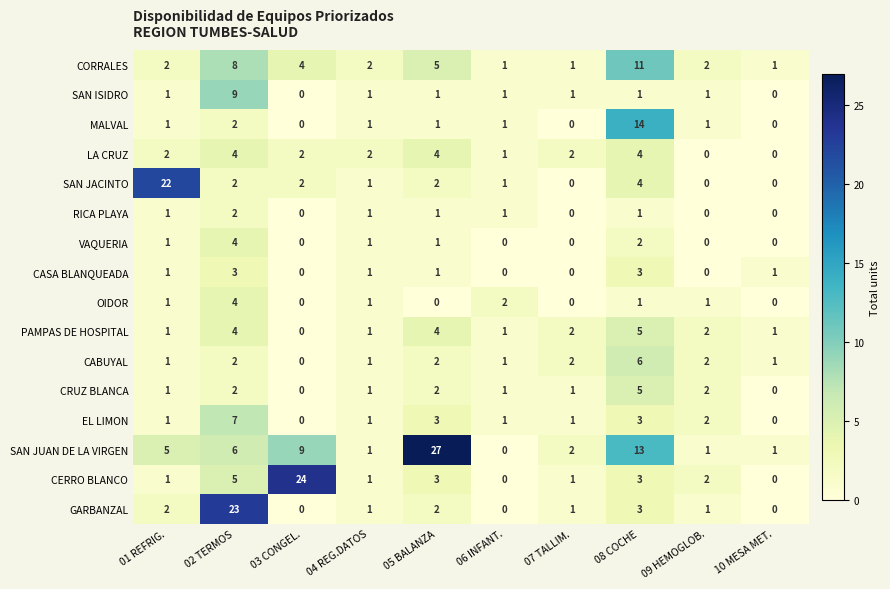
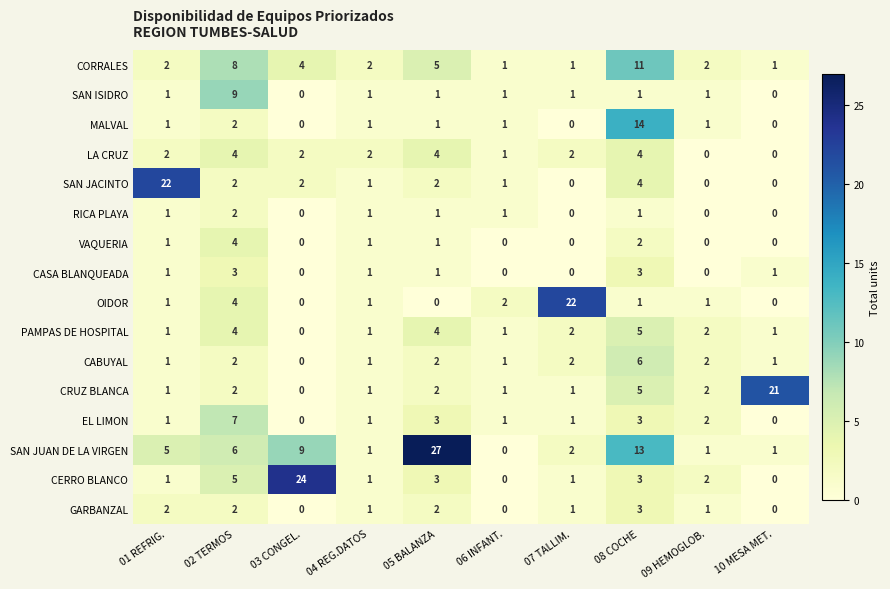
OIDOR, 07 TALLIM.: 0 -> 22
CRUZ BLANCA, 10 MESA MET.: 0 -> 21
GARBANZAL, 02 TERMOS: 23 -> 2
